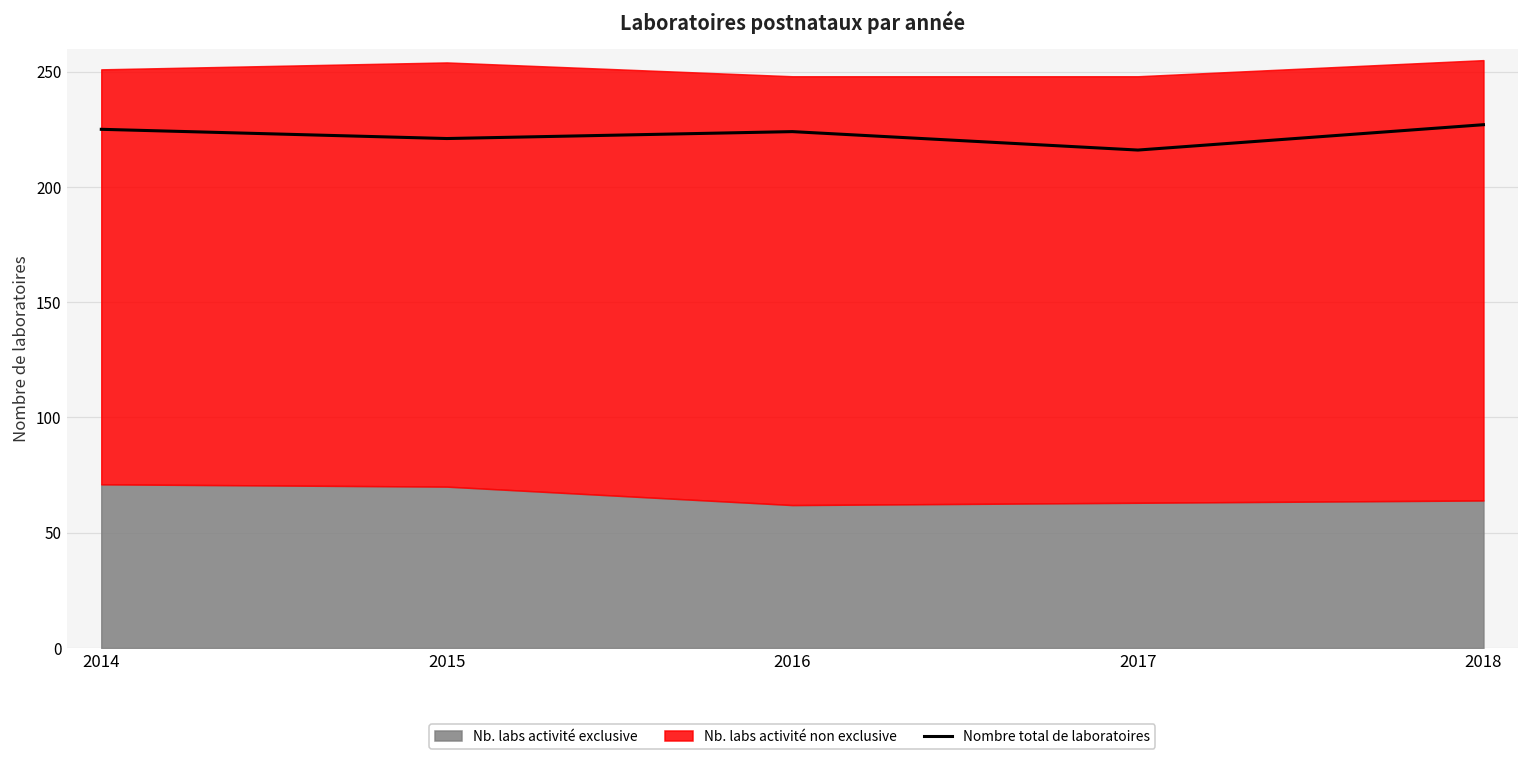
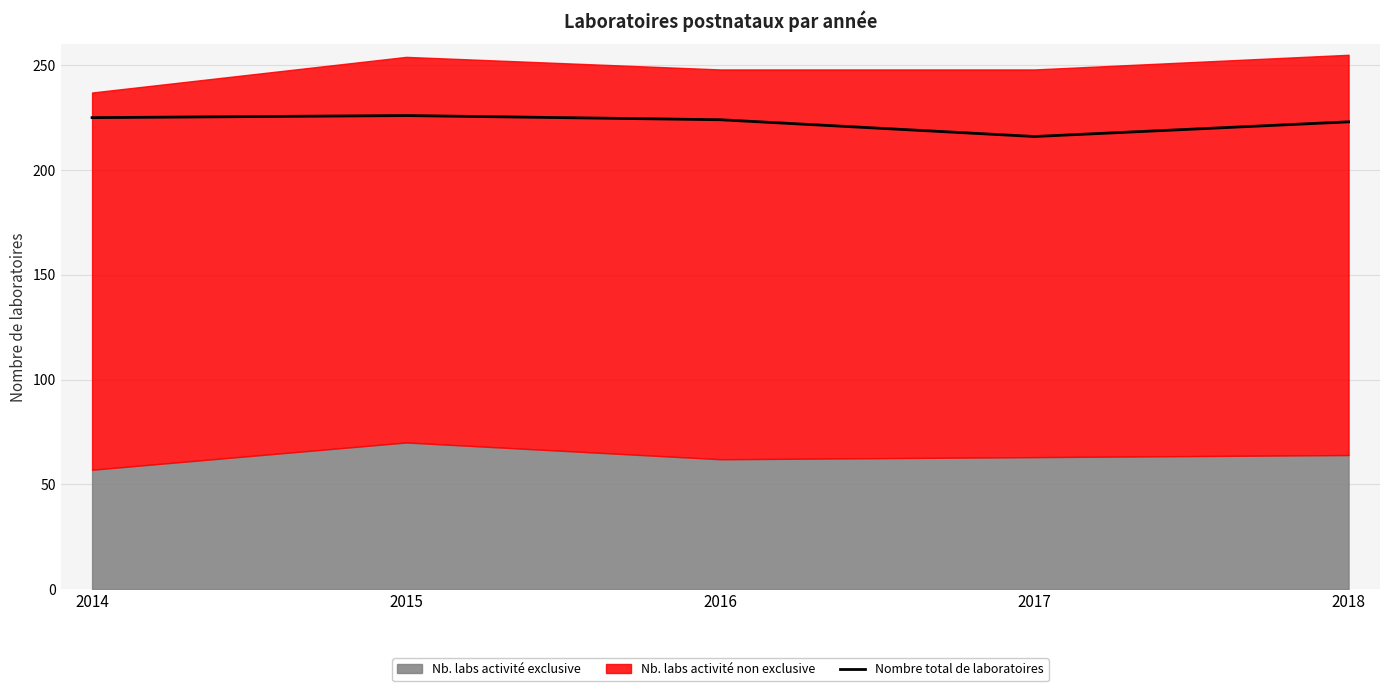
Nb. labs activité exclusive, 2014: 71 -> 57
Nombre total de laboratoires, 2015: 221 -> 226
Nombre total de laboratoires, 2018: 227 -> 223
